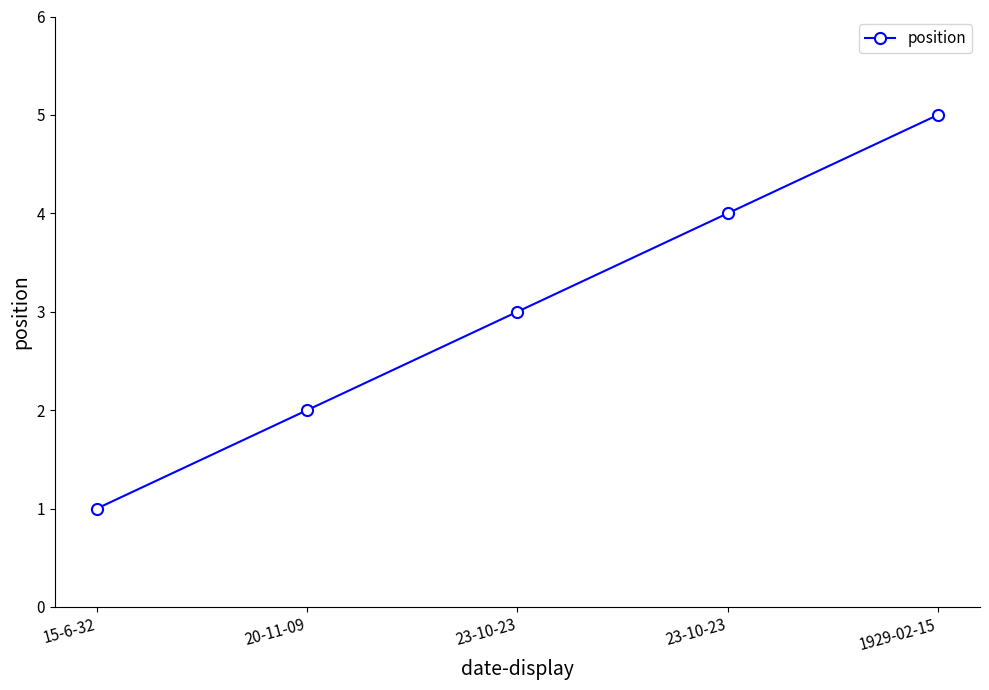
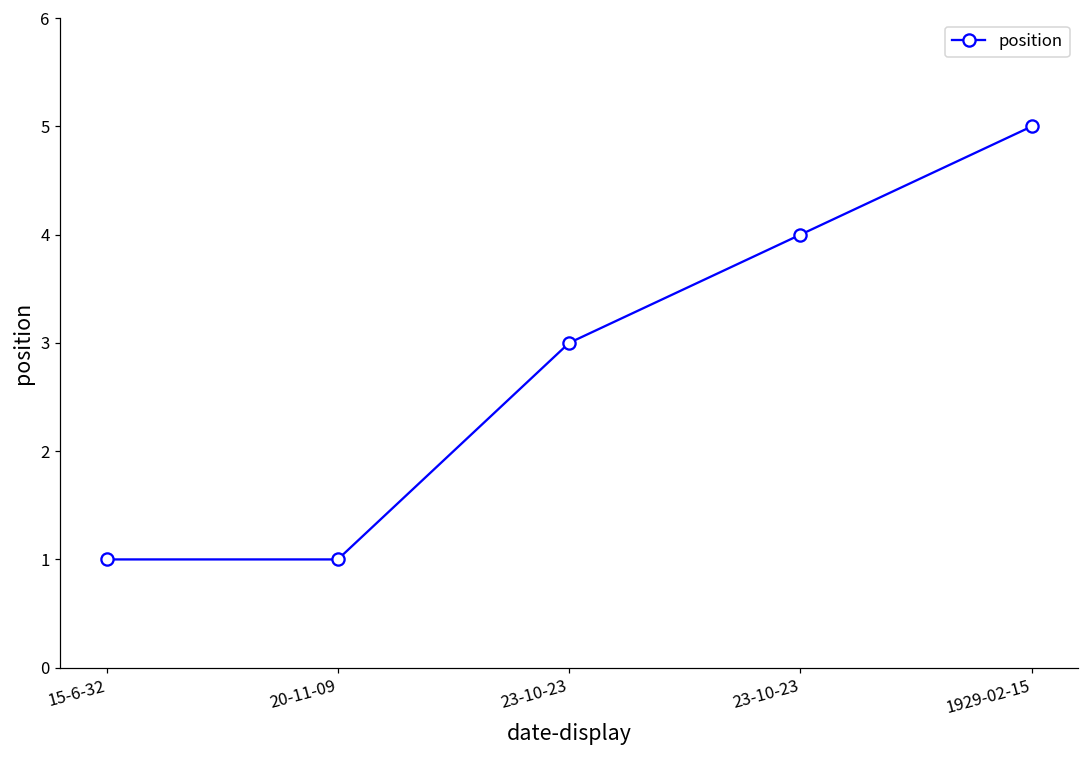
20-11-09: 2 -> 1
